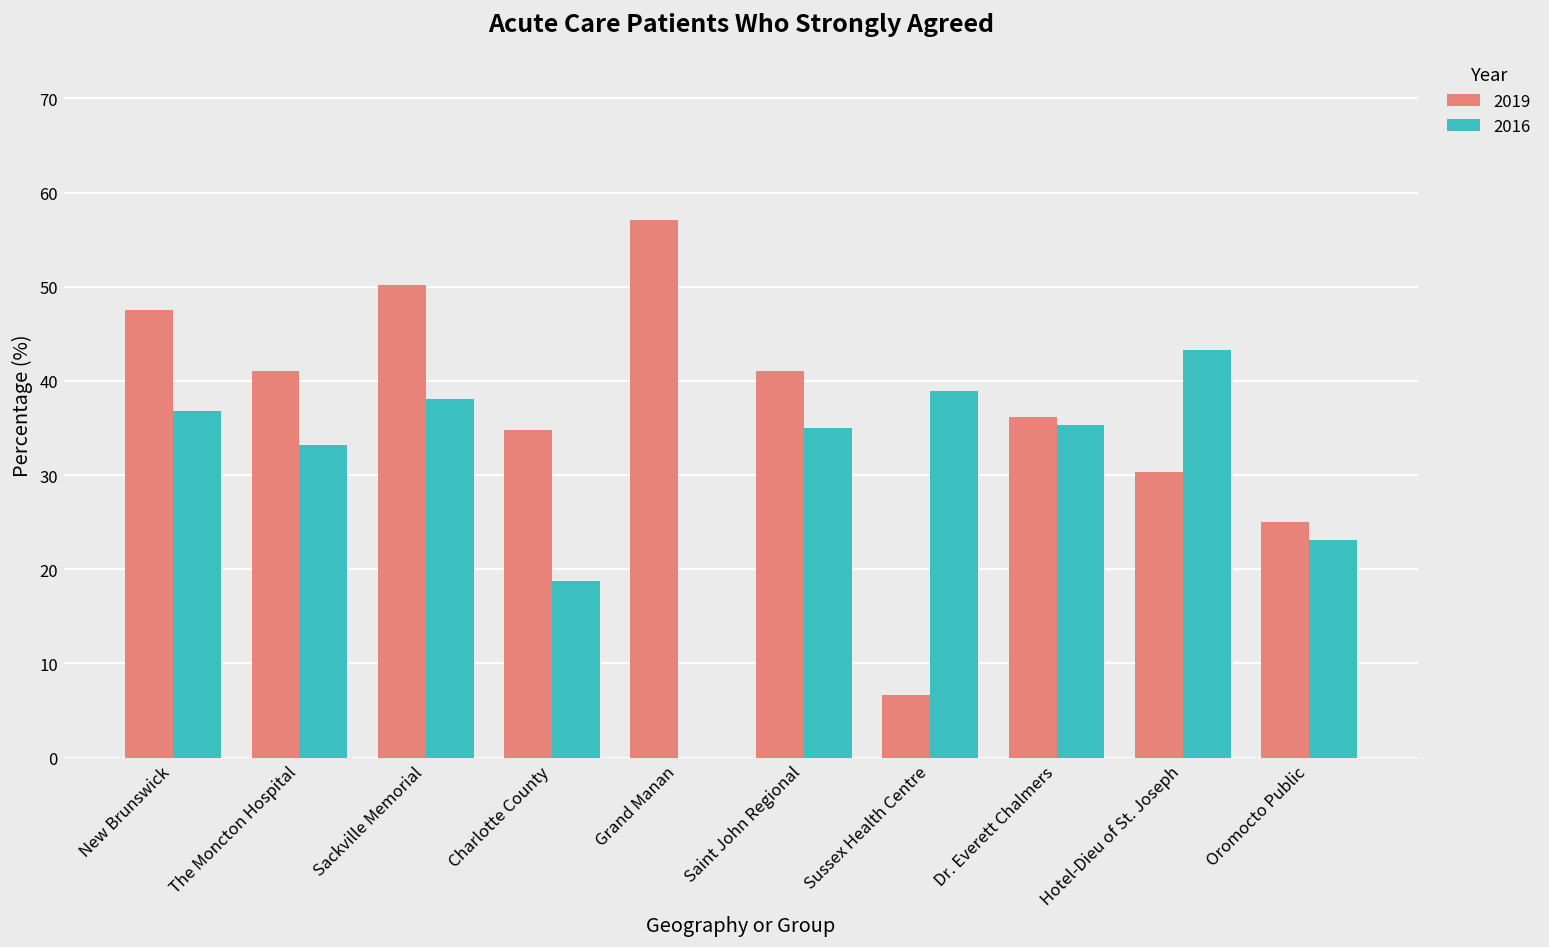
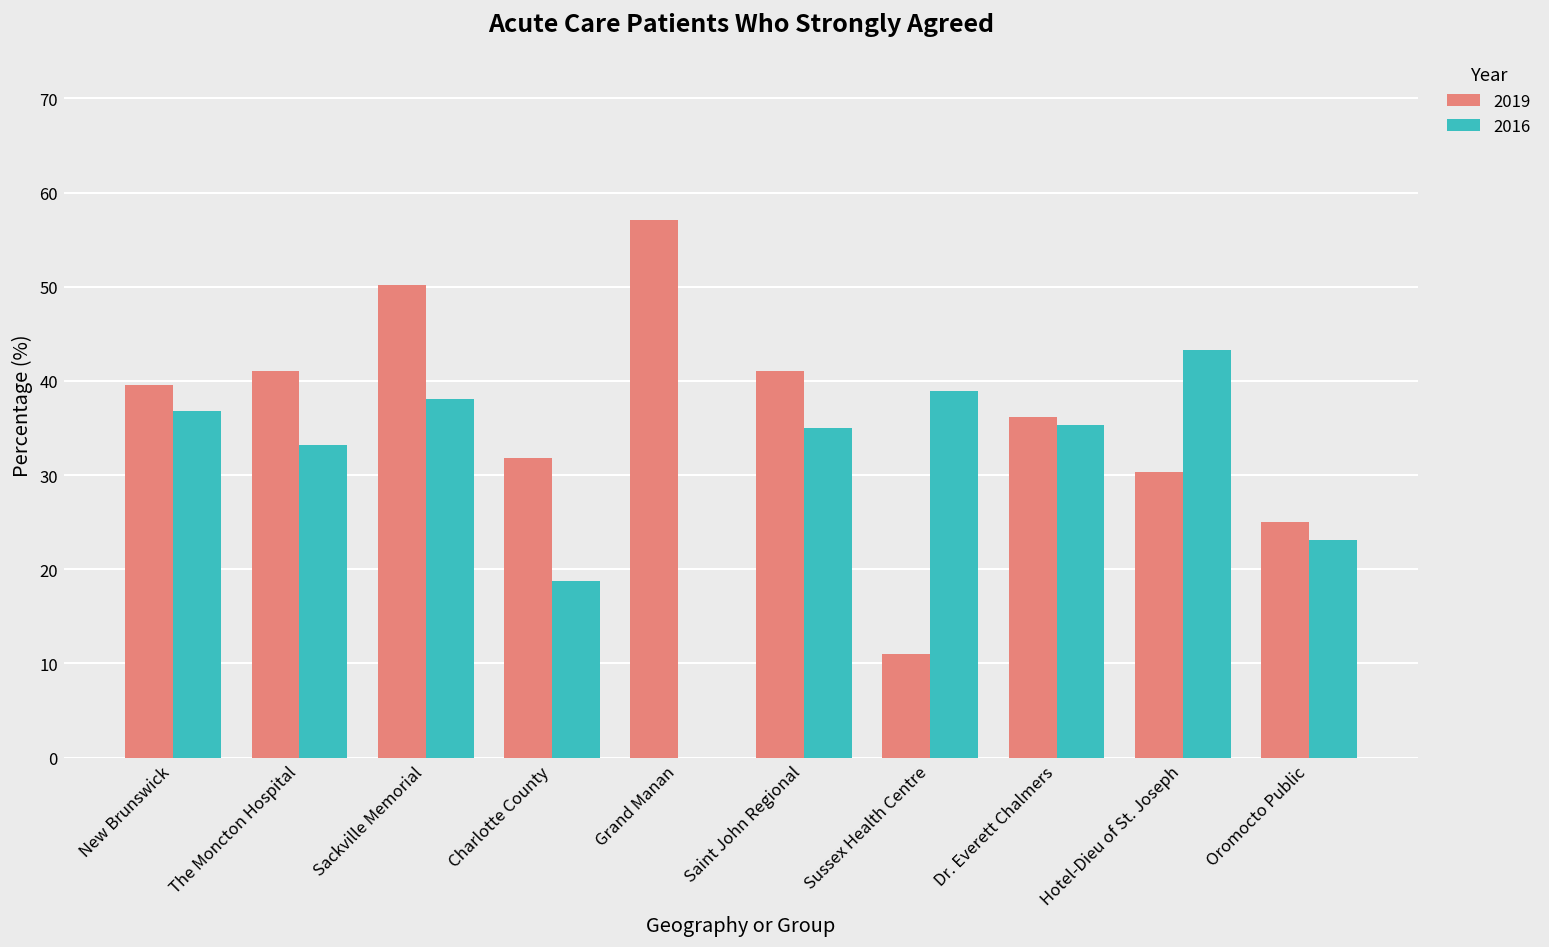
2019, New Brunswick: 47 -> 40
2019, Charlotte County: 35 -> 32
2019, Sussex Health Centre: 7 -> 11
